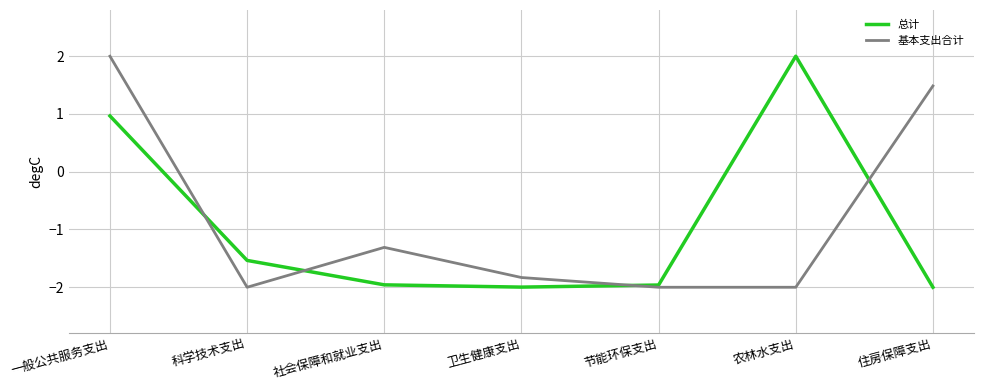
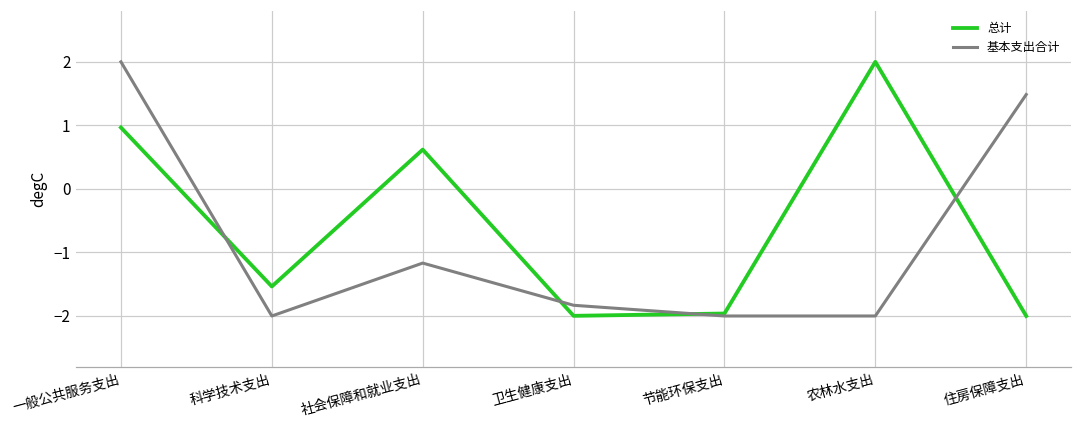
总计, 社会保障和就业支出: -2.0 -> 0.6
基本支出合计, 社会保障和就业支出: -1.3 -> -1.2
